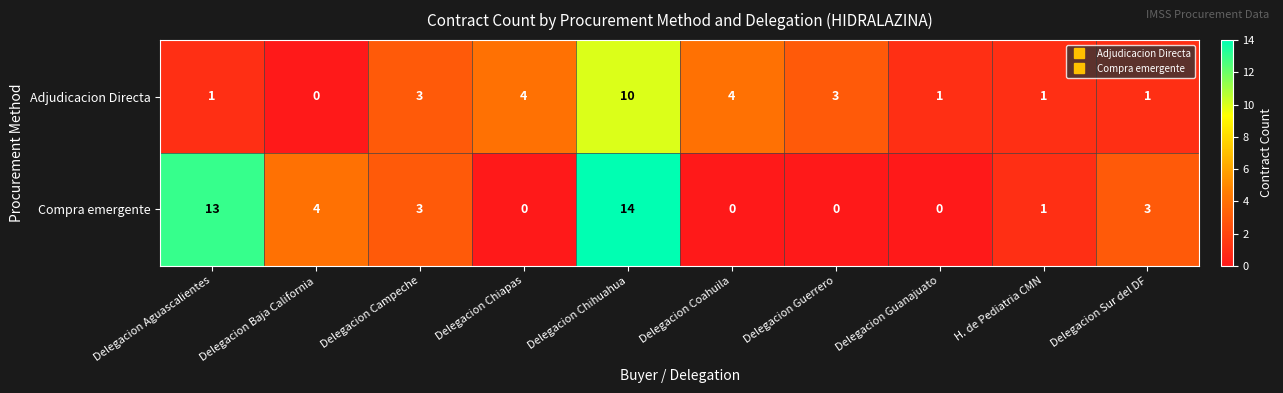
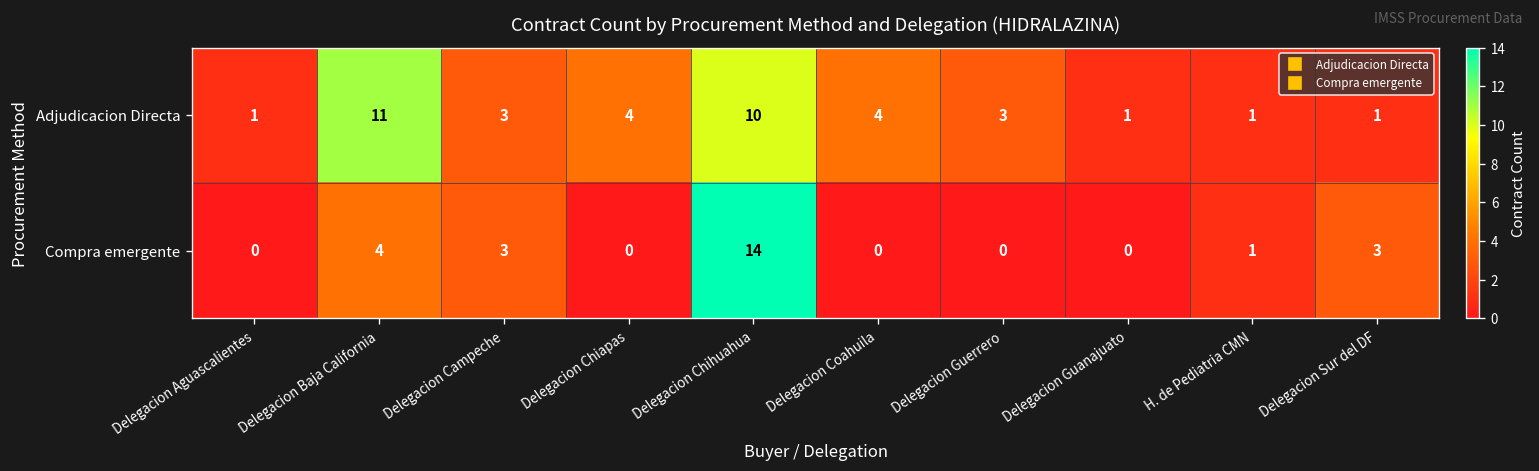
Adjudicacion Directa, Delegacion Baja California: 0 -> 11
Compra emergente, Delegacion Aguascalientes: 13 -> 0
